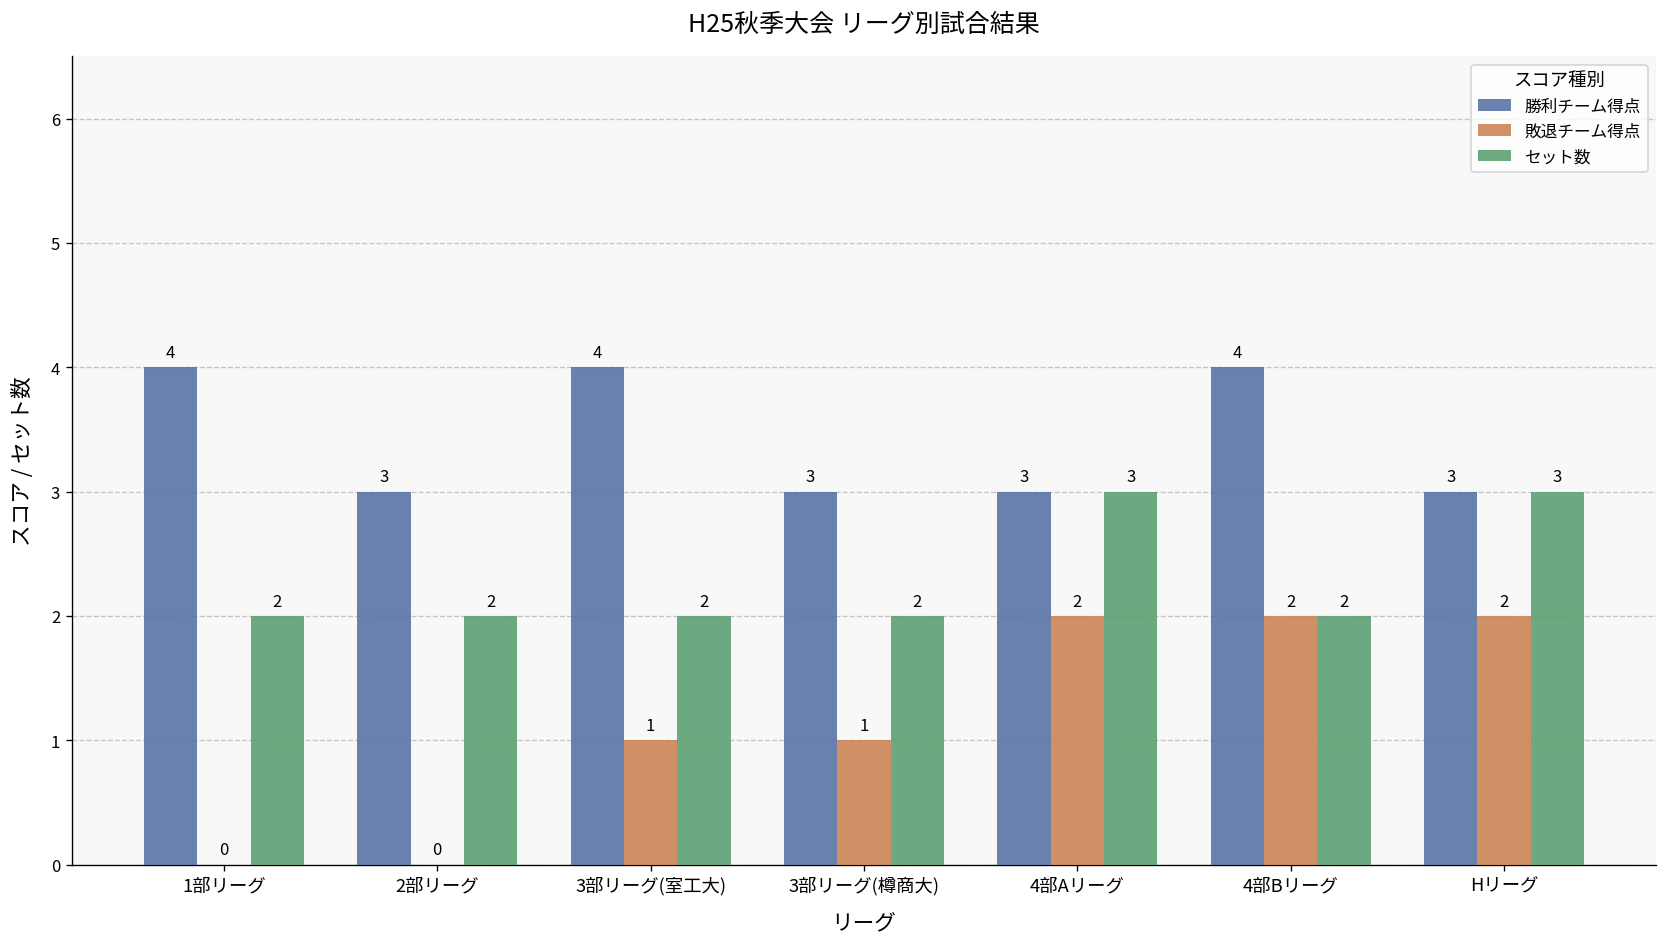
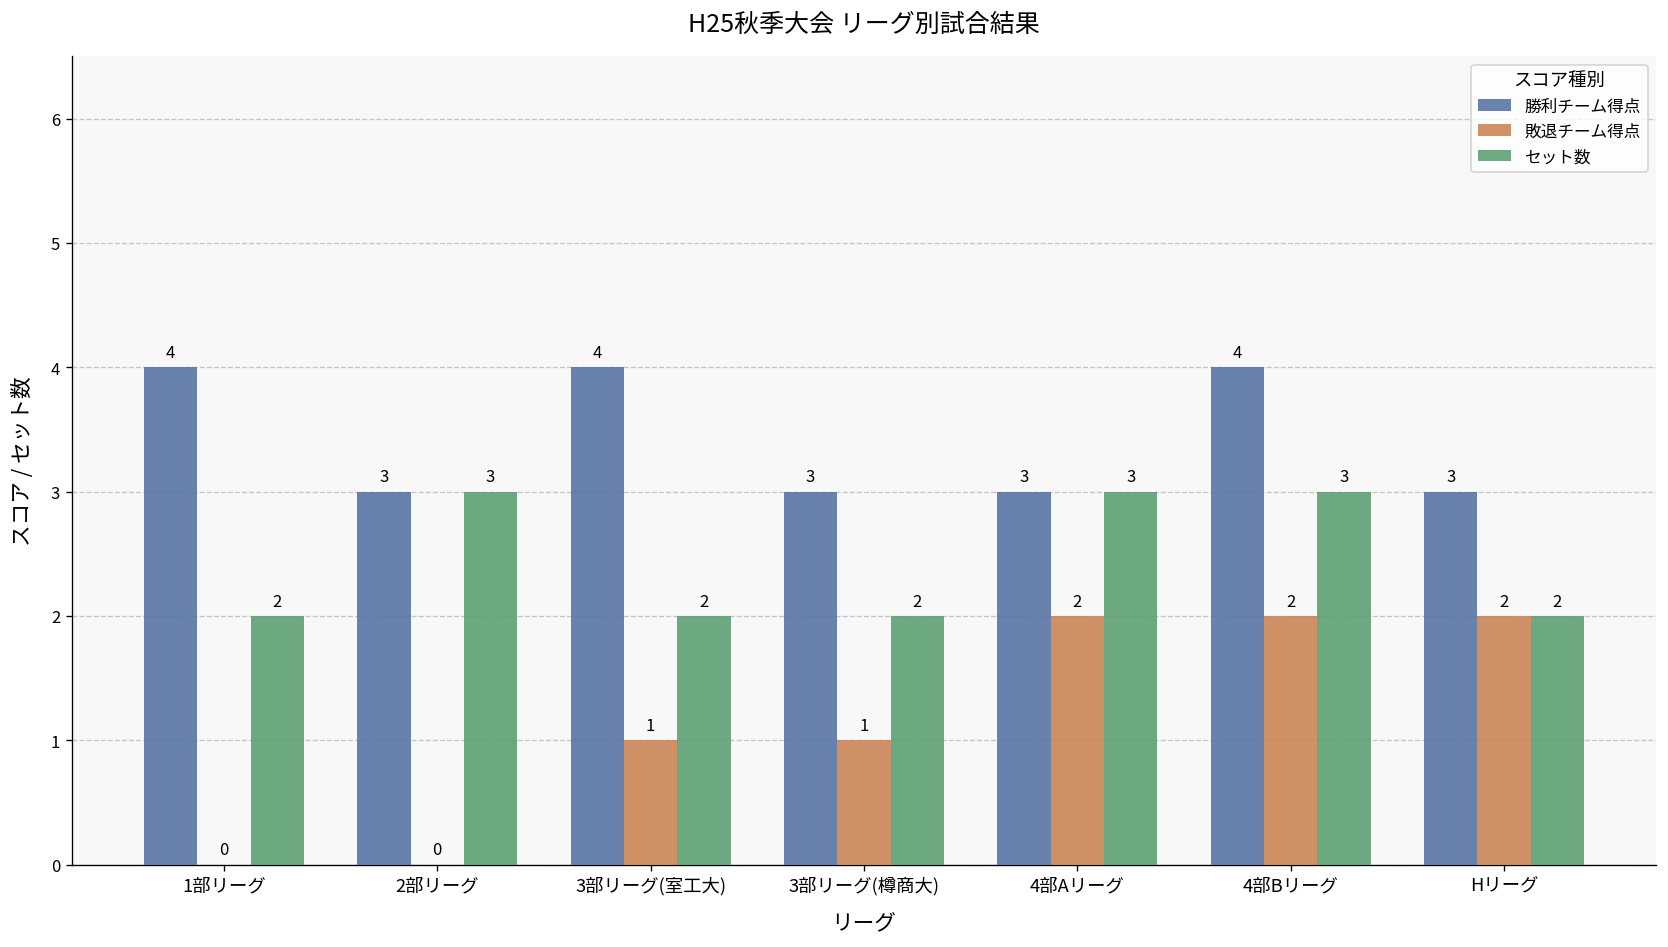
セット数, 2部リーグ: 2 -> 3
セット数, 4部Bリーグ: 2 -> 3
セット数, Hリーグ: 3 -> 2
